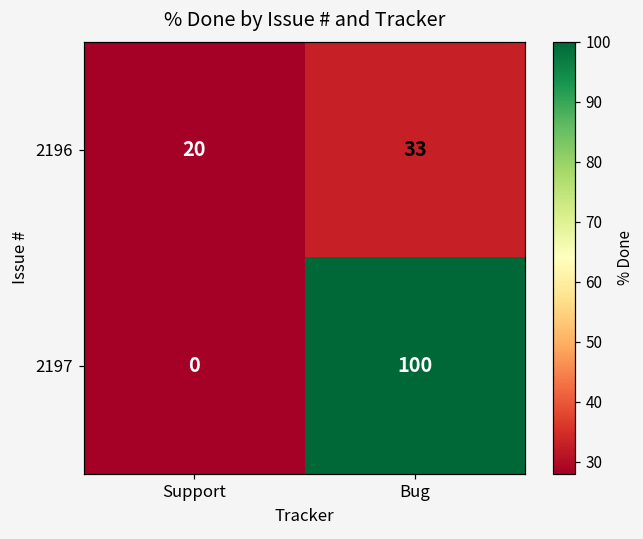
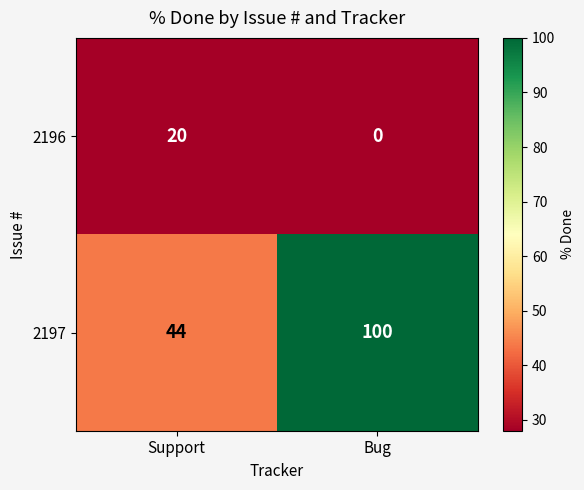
2196, Bug: 33 -> 0
2197, Support: 0 -> 44
